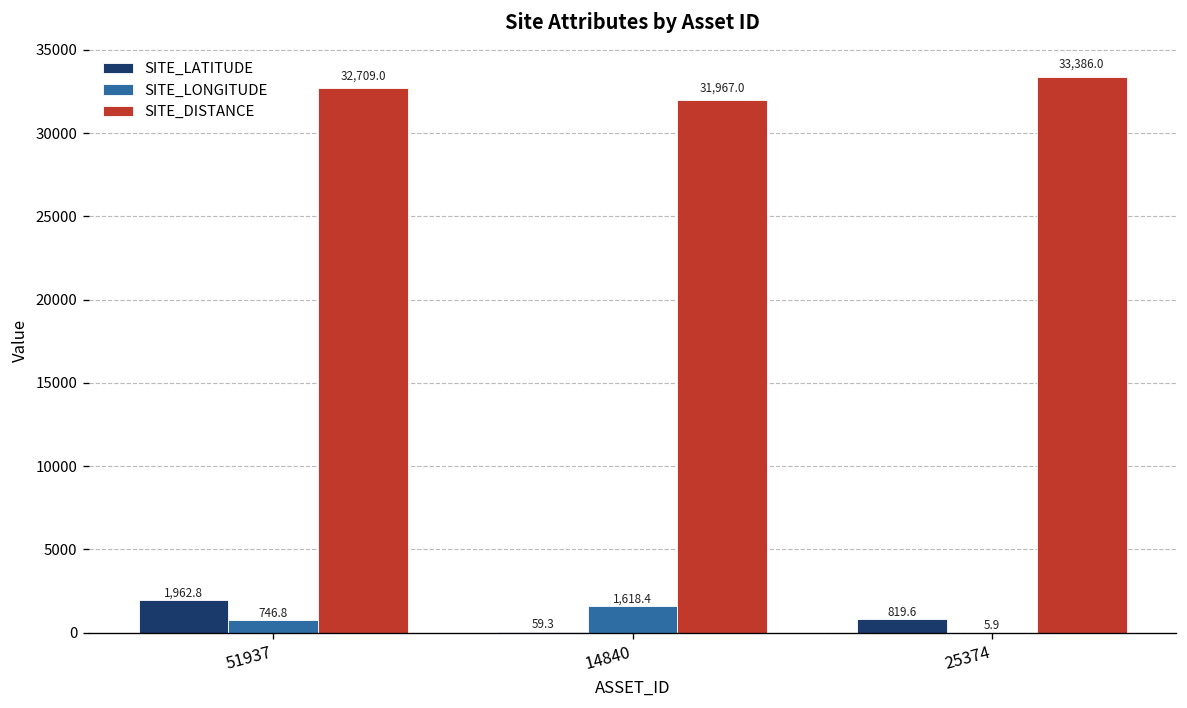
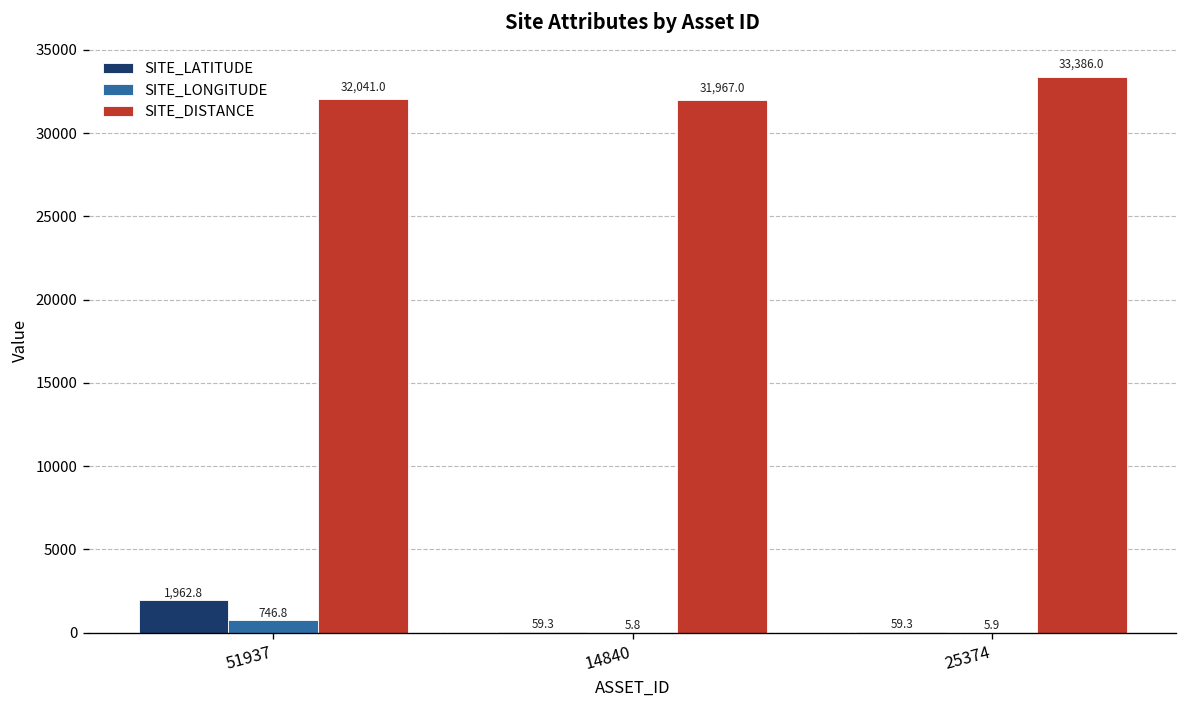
SITE_DISTANCE, 51937: 32,709.0 -> 32,041.0
SITE_LONGITUDE, 14840: 1,618.4 -> 5.8
SITE_LATITUDE, 25374: 819.6 -> 59.3
